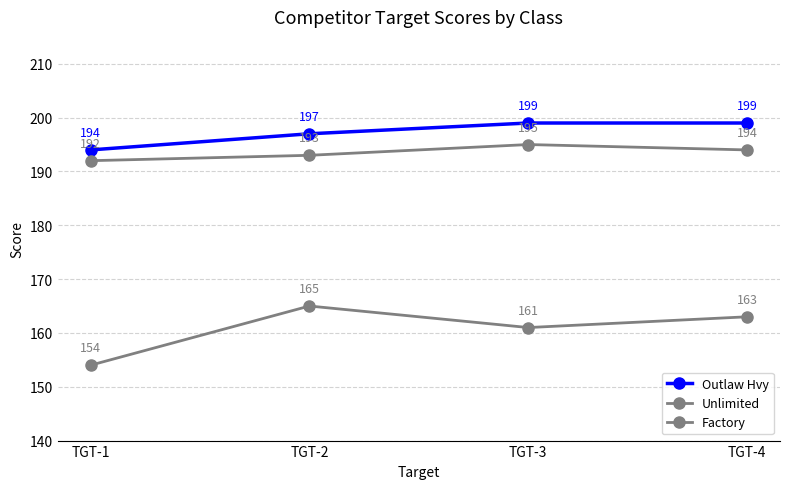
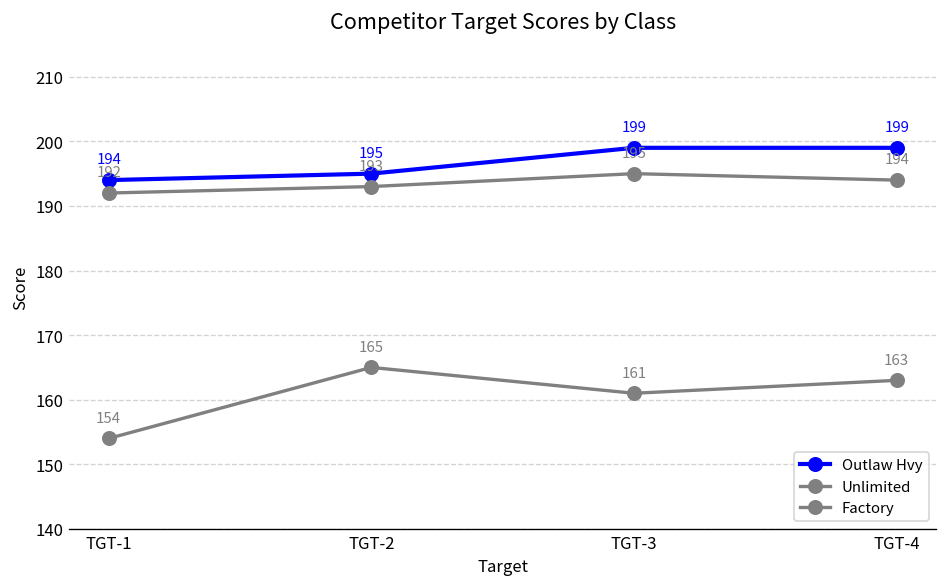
Outlaw Hvy, TGT-2: 197 -> 195
